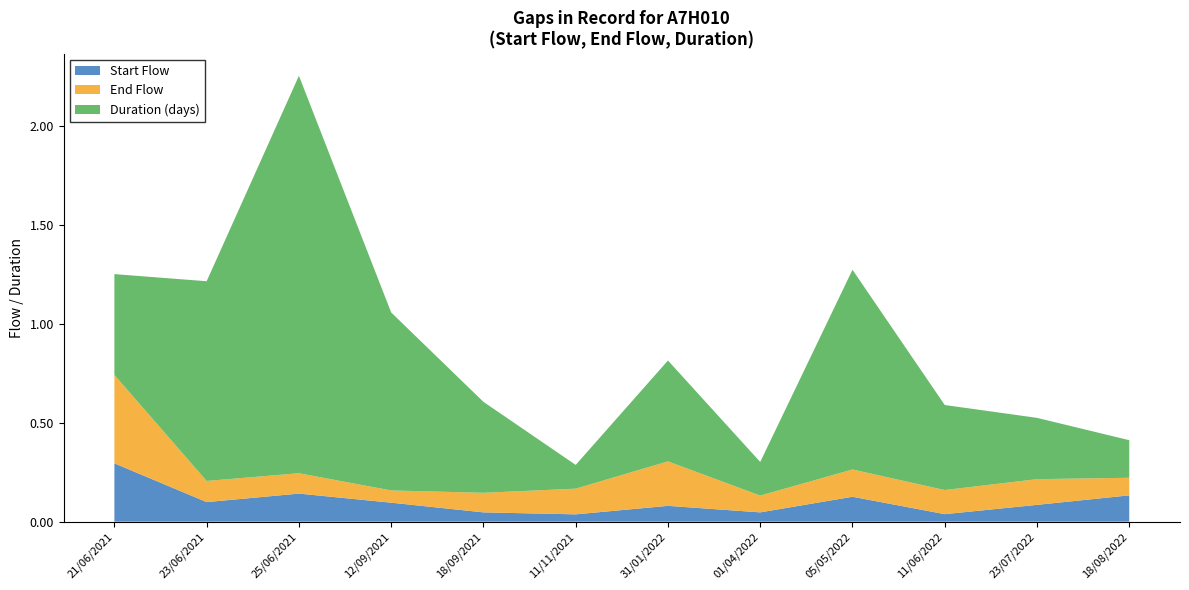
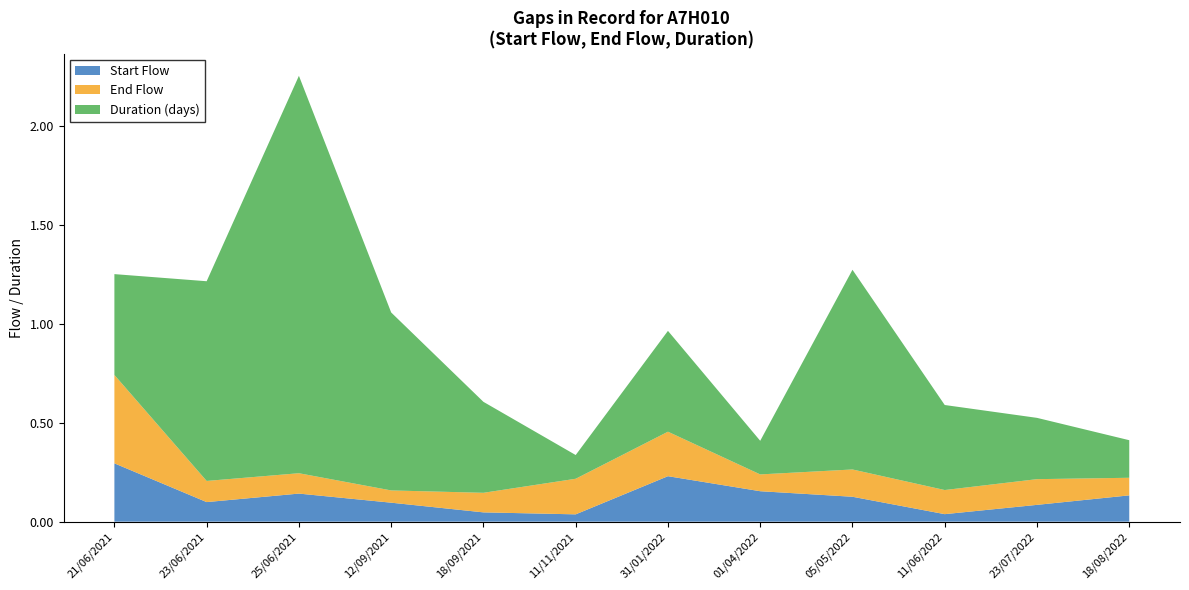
End Flow, 11/11/2021: 0.13 -> 0.18
Start Flow, 31/01/2022: 0.08 -> 0.23
Start Flow, 01/04/2022: 0.05 -> 0.15
